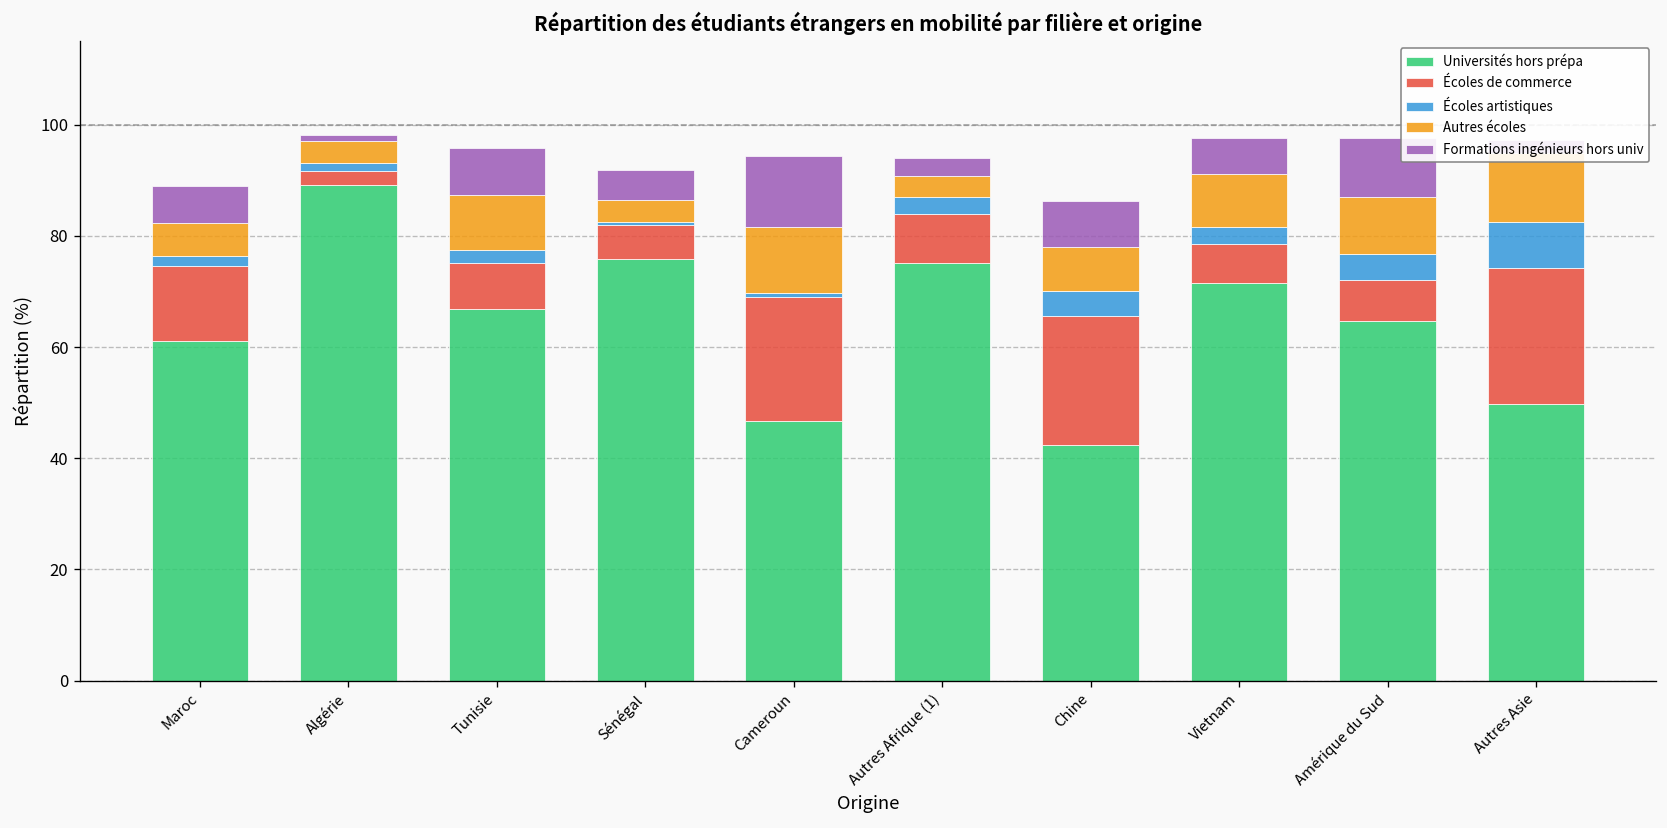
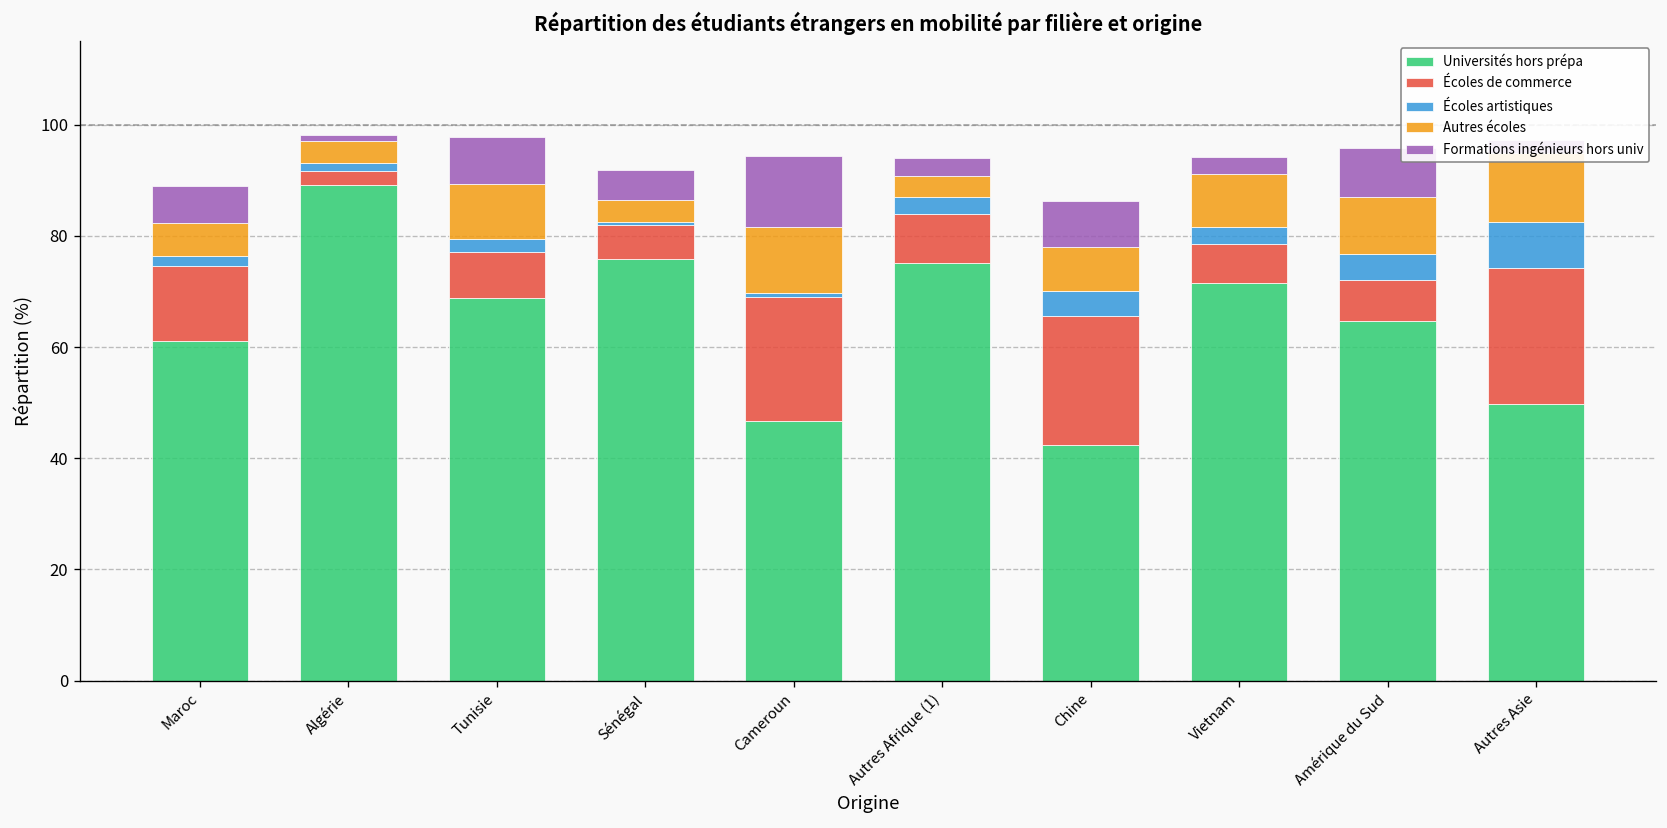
Universités hors prépa, Tunisie: 67 -> 69
Formations ingénieurs hors univ, Vietnam: 7 -> 3
Formations ingénieurs hors univ, Amérique du Sud: 11 -> 9
